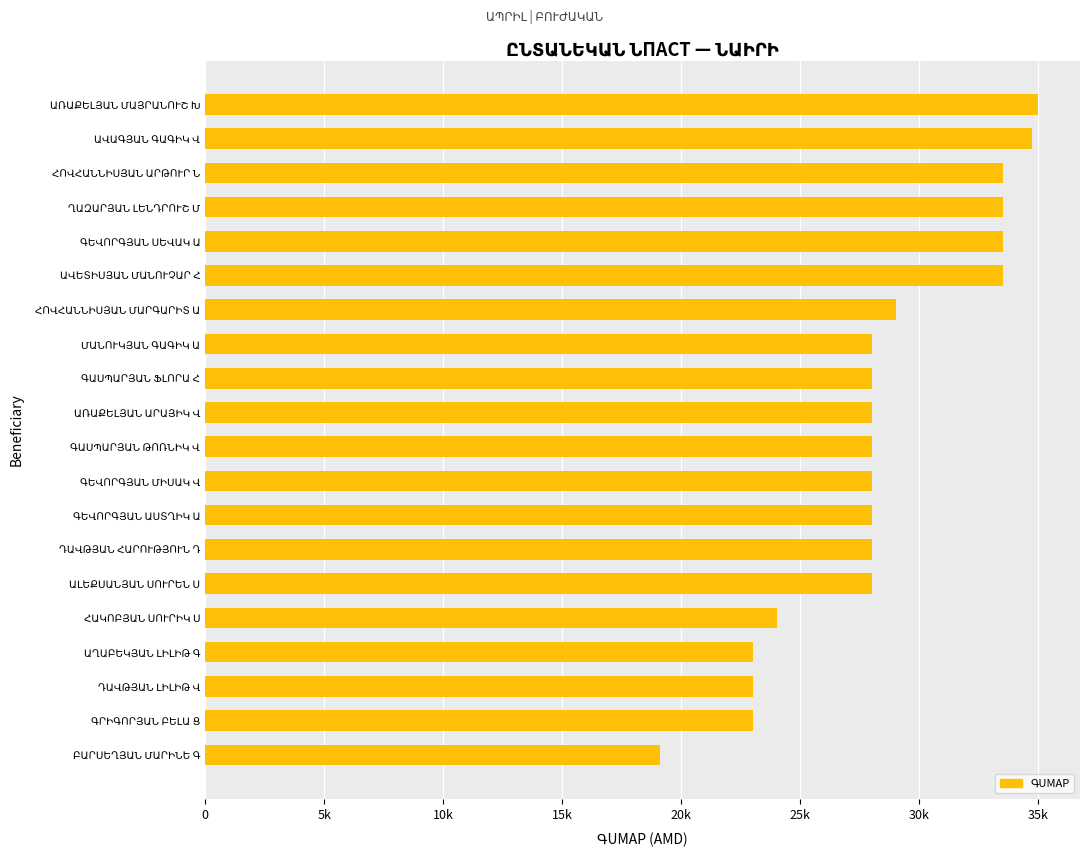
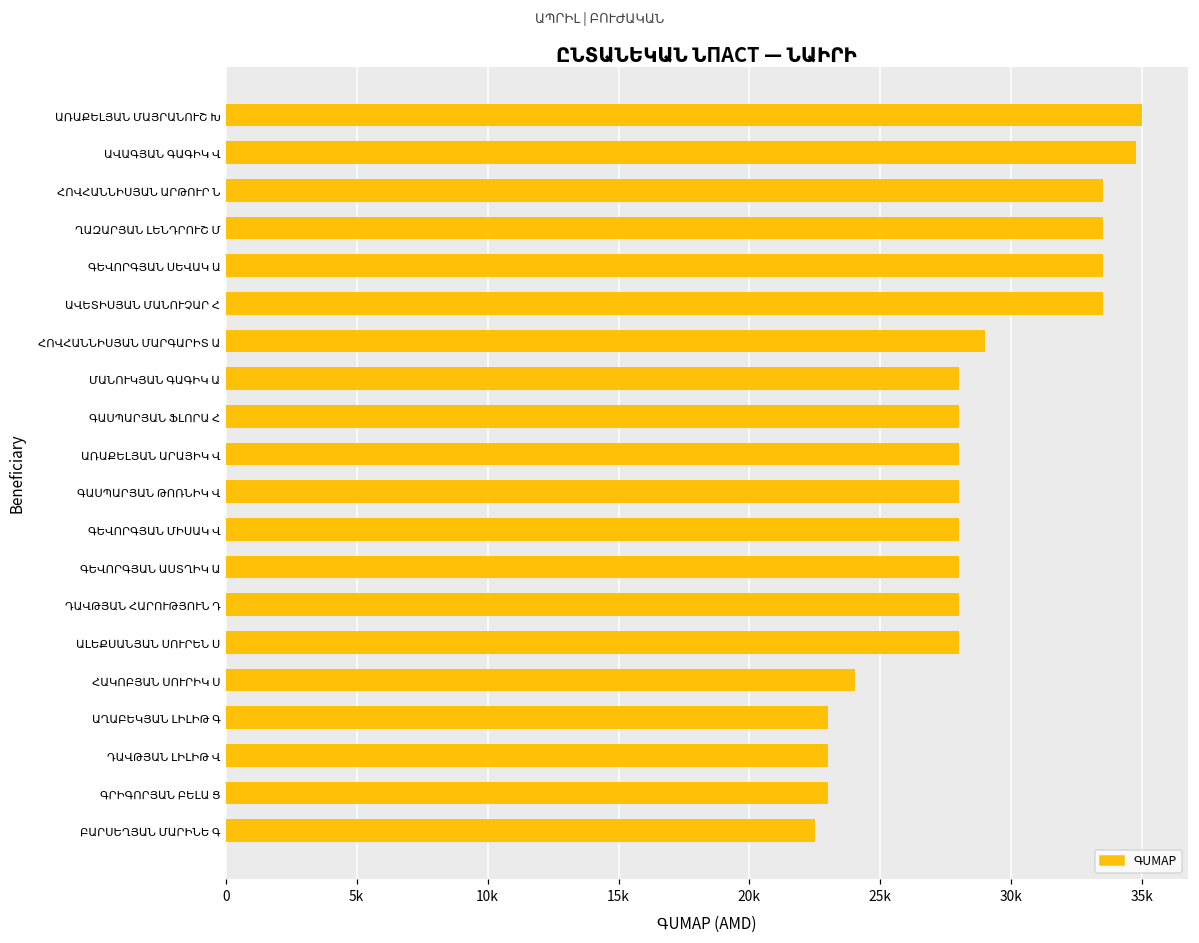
ԲԱՐՍԵՂՅԱՆ ՄԱՐԻՆԵ Գ: 19100 -> 22500
